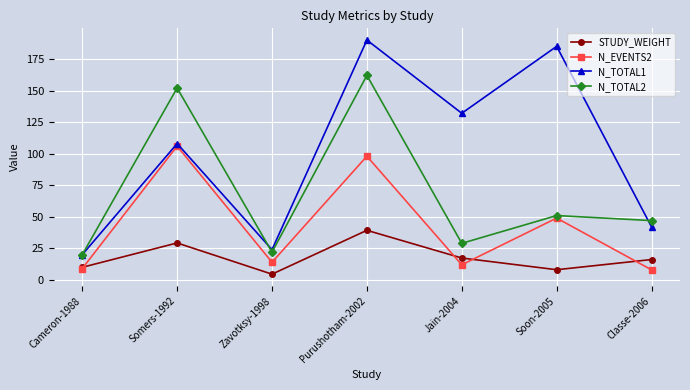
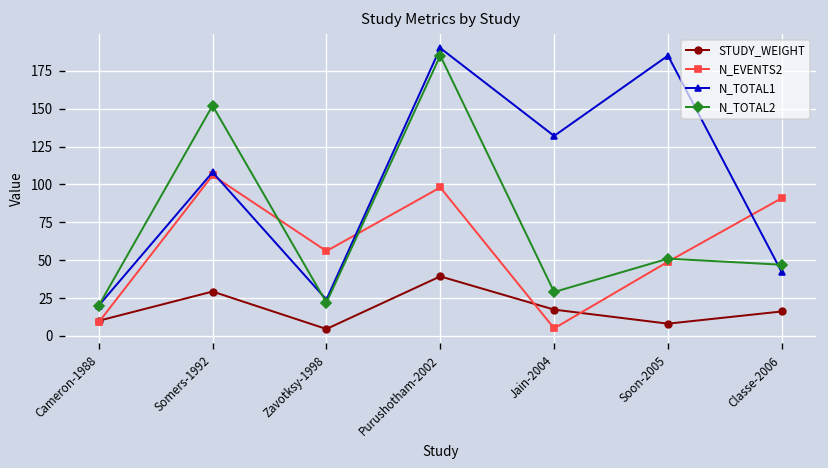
N_EVENTS2, Zavotksy-1998: 14 -> 56
N_TOTAL2, Purushotham-2002: 162 -> 185
N_EVENTS2, Jain-2004: 12 -> 5
N_EVENTS2, Classe-2006: 8 -> 91
